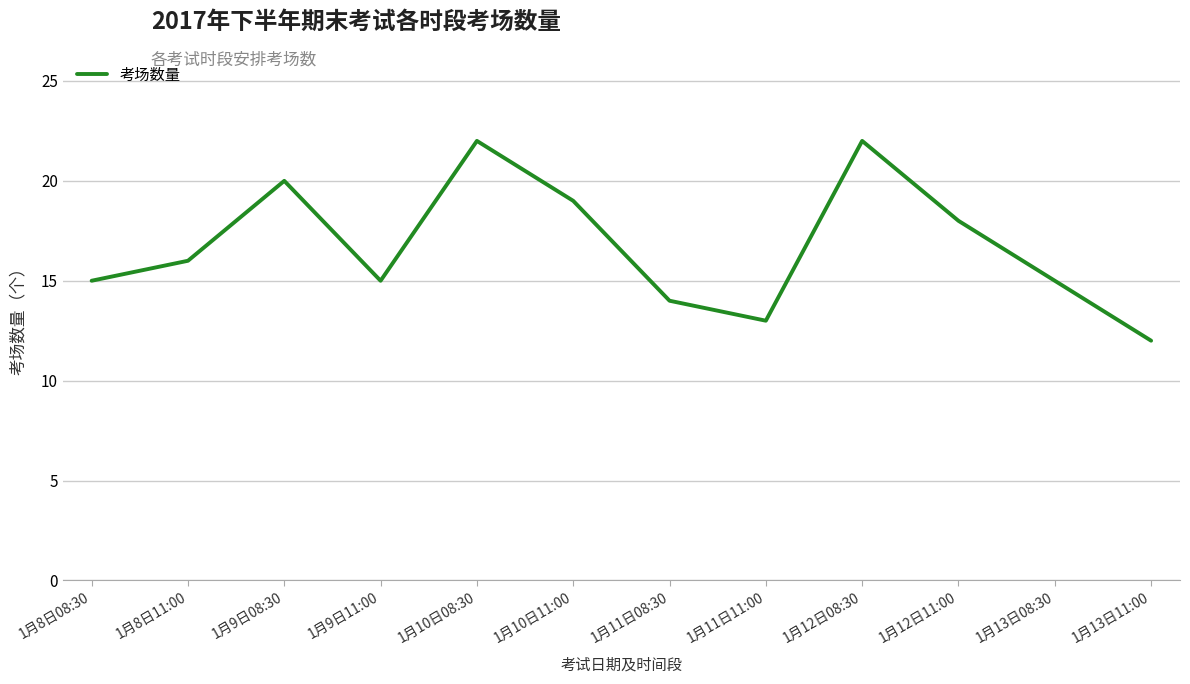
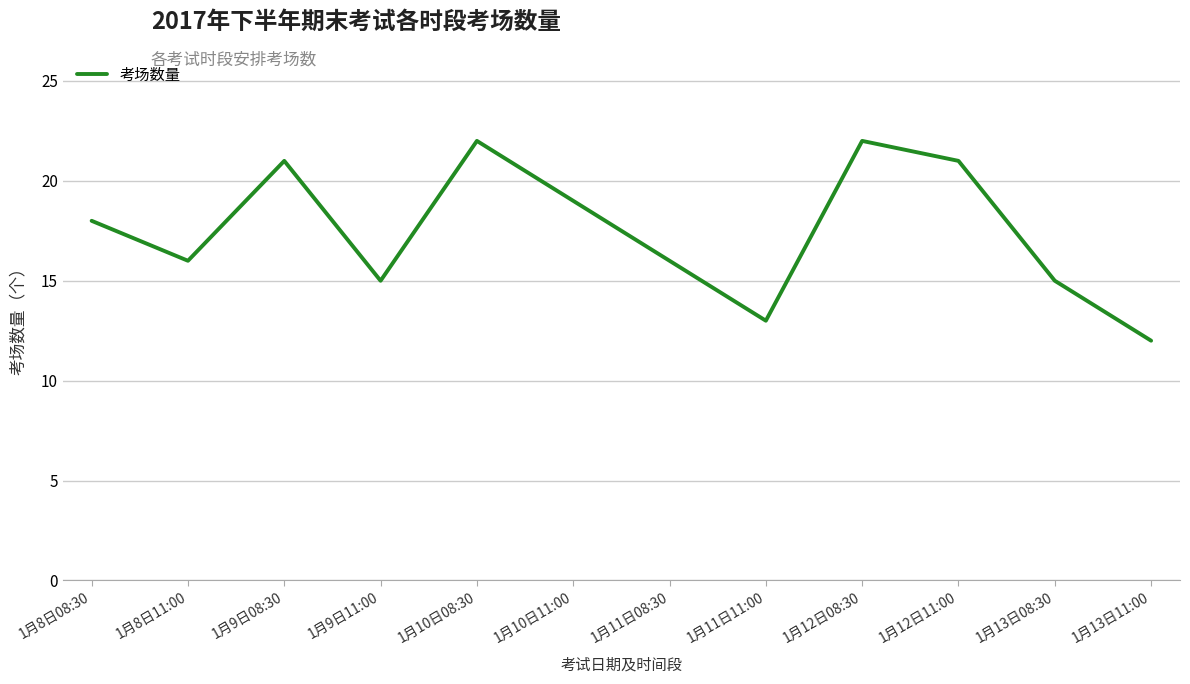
1月8日08:30: 15 -> 18
1月9日08:30: 20 -> 21
1月11日08:30: 14 -> 16
1月12日11:00: 18 -> 21
